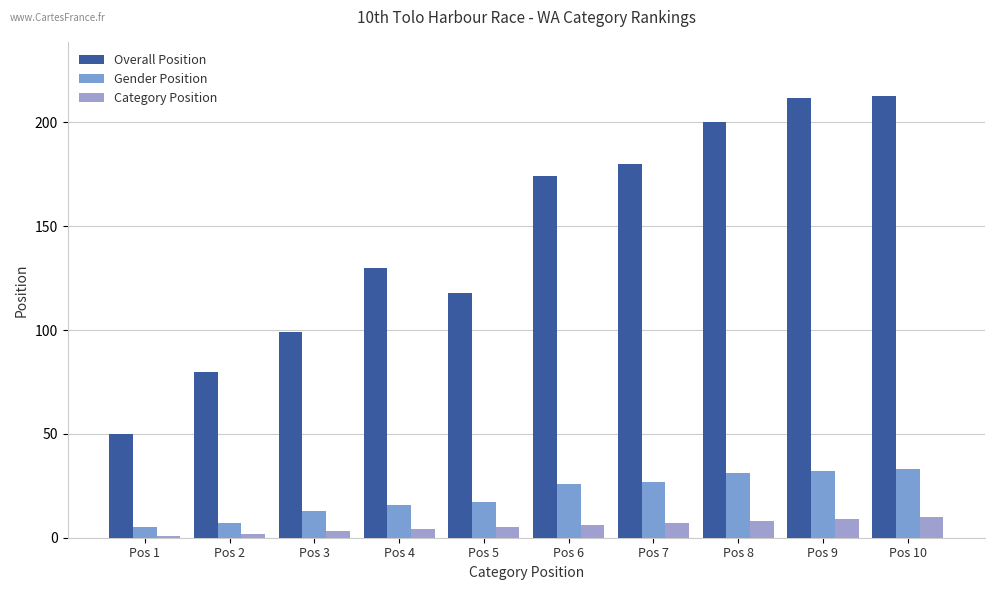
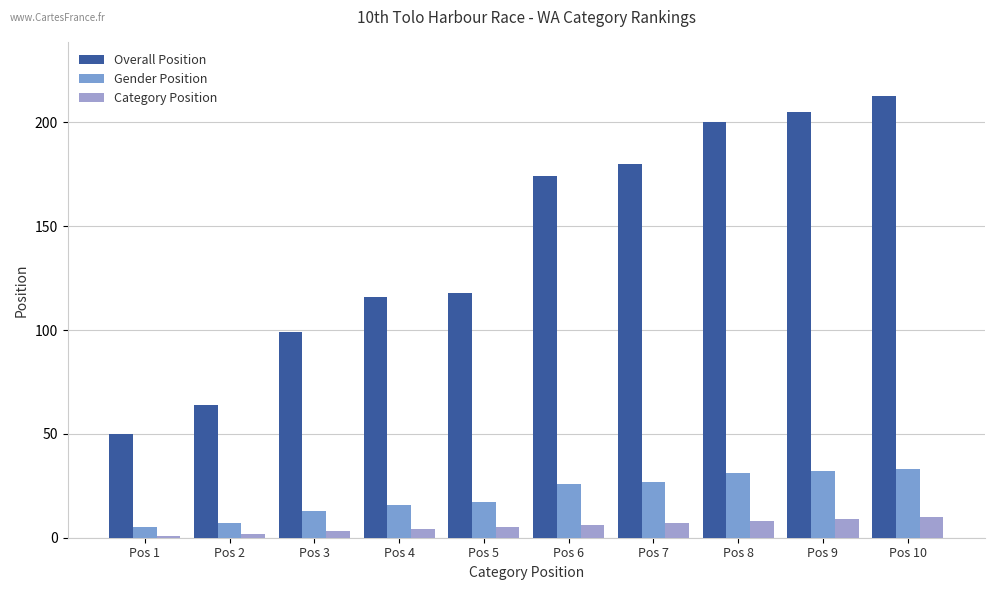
Overall Position, Pos 2: 80 -> 64
Overall Position, Pos 4: 130 -> 116
Overall Position, Pos 9: 212 -> 205
